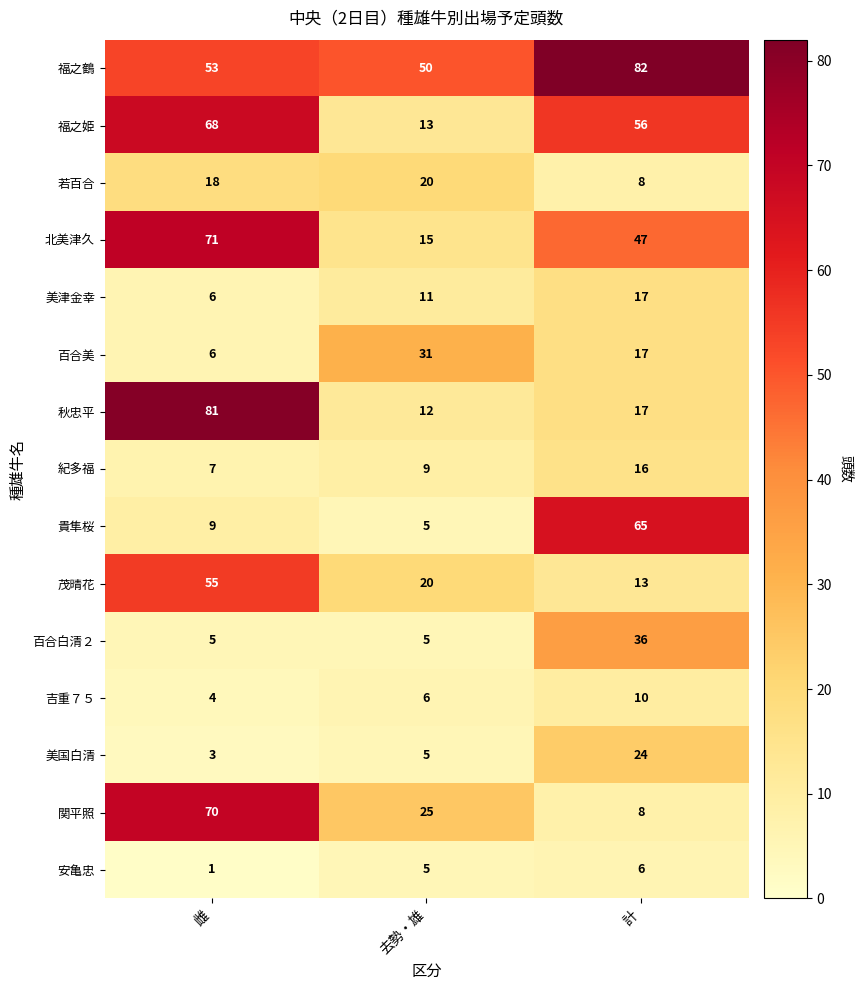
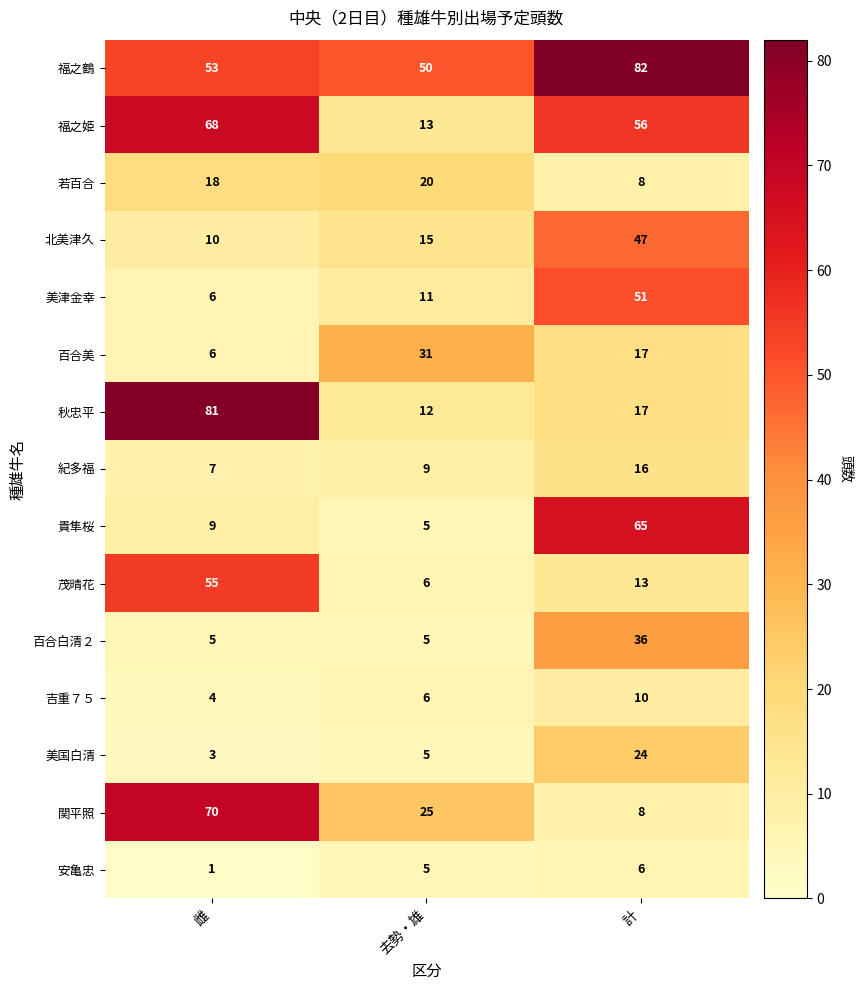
北美津久, 雌: 71 -> 10
美津金幸, 計: 17 -> 51
茂晴花, 去勢・雄: 20 -> 6
